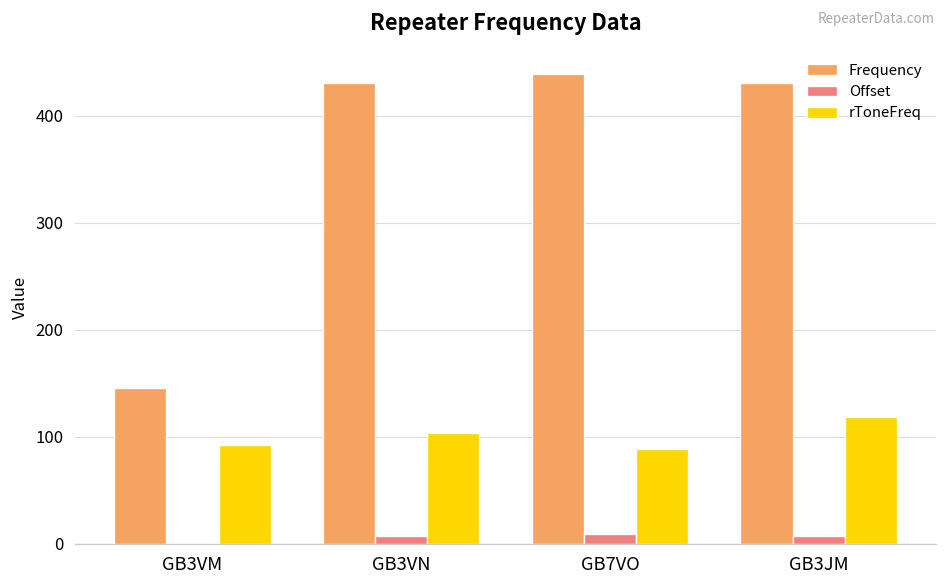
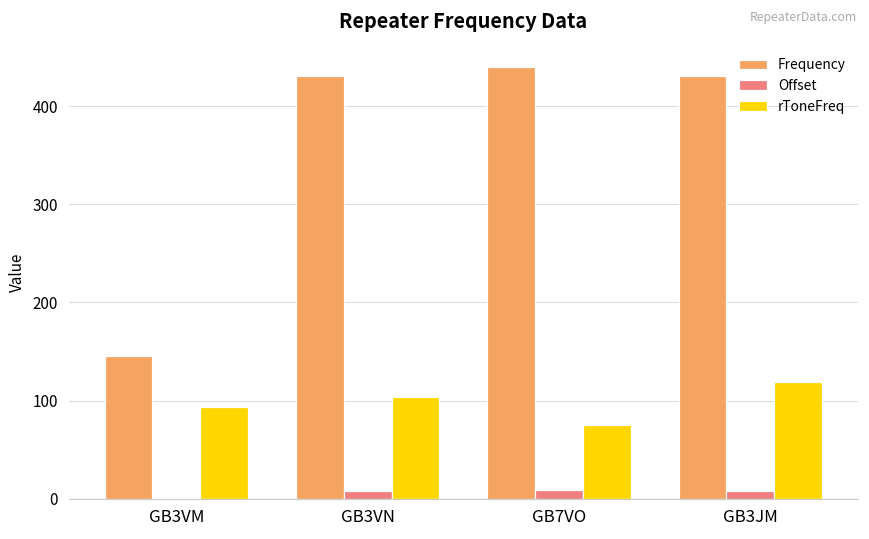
rToneFreq, GB7VO: 90 -> 80
